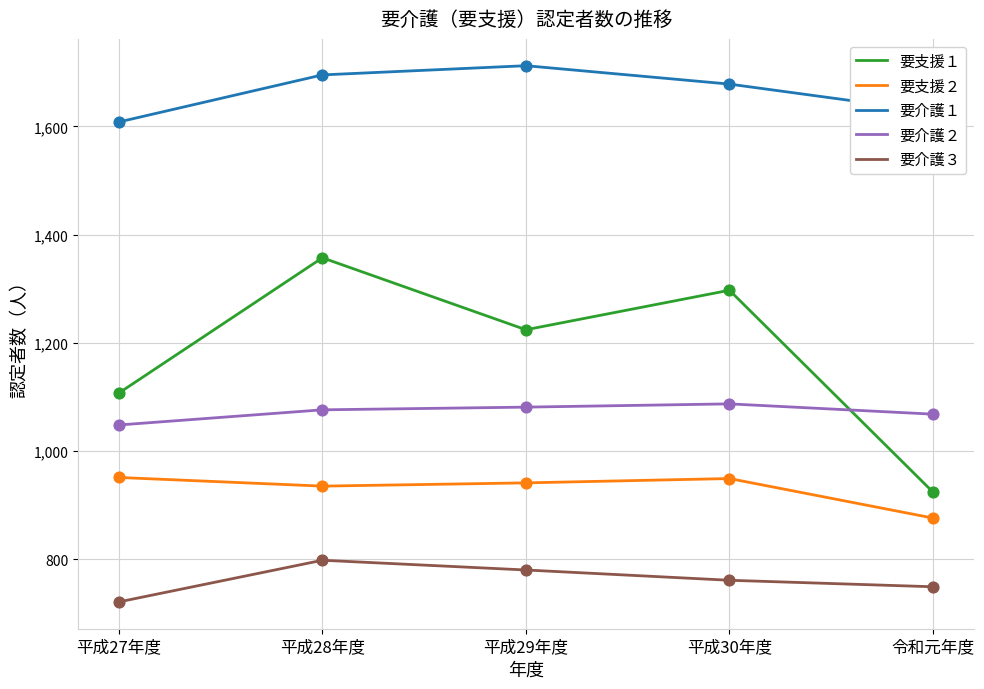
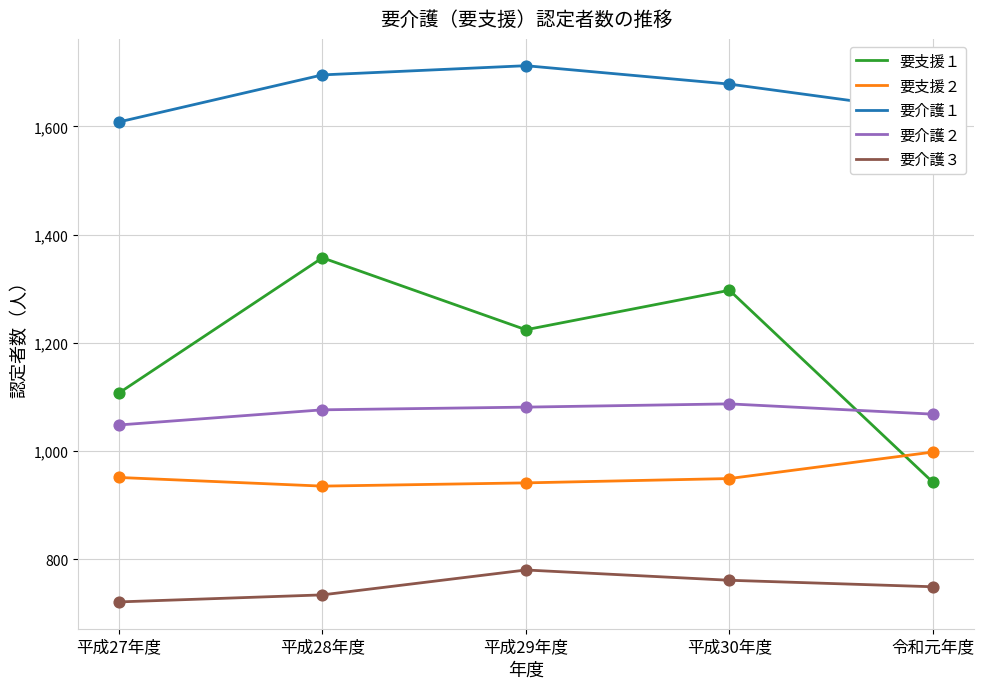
要介護３, 平成28年度: 800 -> 730
要支援１, 令和元年度: 920 -> 940
要支援２, 令和元年度: 880 -> 1,000
